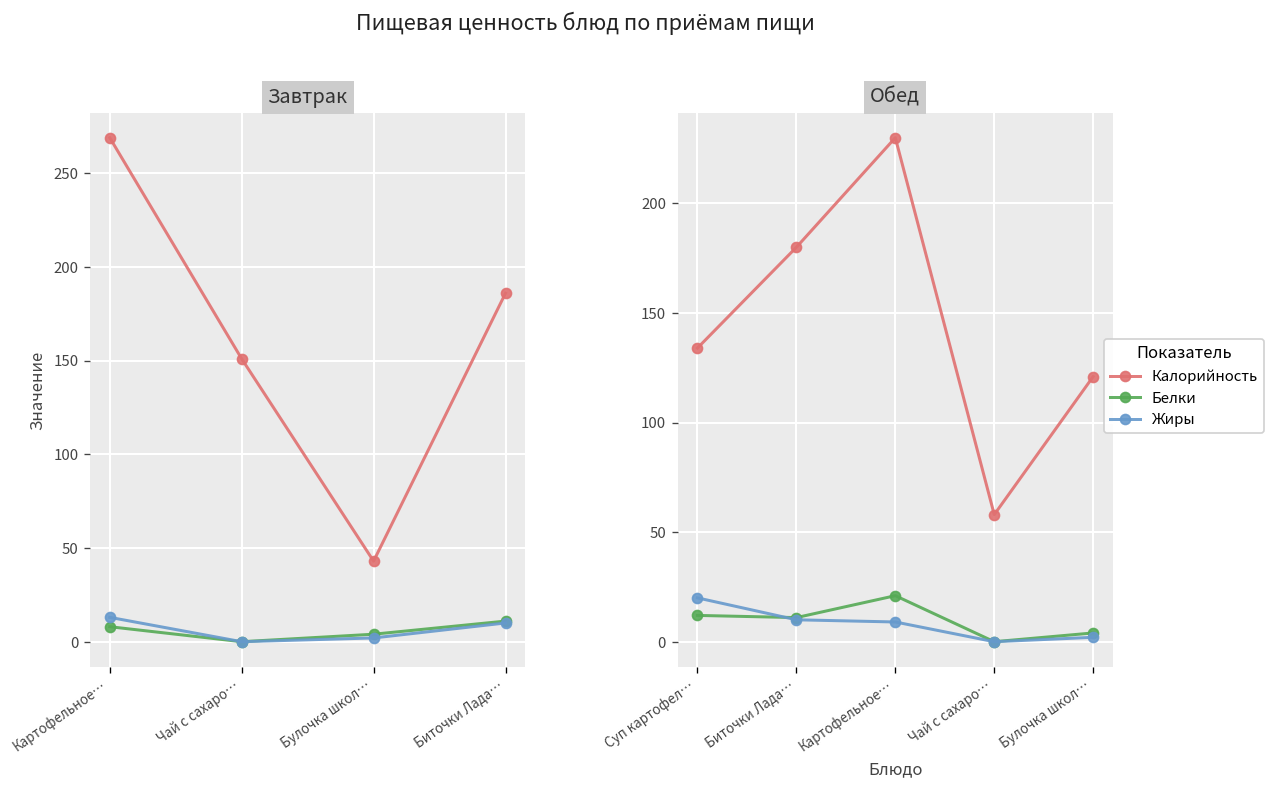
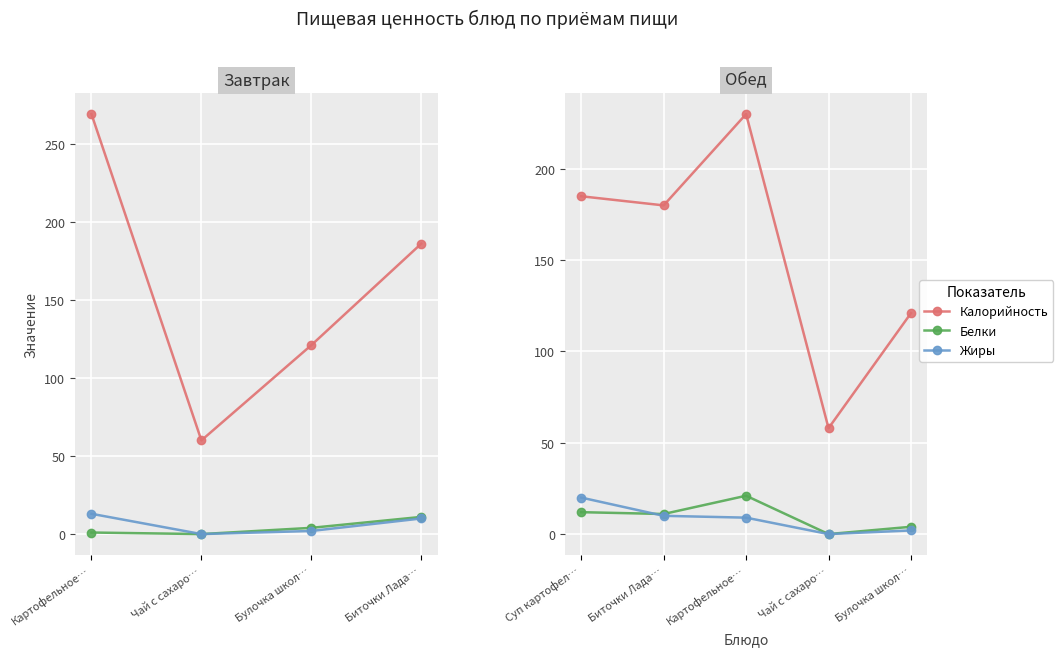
Завтрак, Белки, Картофельное…: 8 -> 1
Завтрак, Калорийность, Чай с сахаро…: 151 -> 60
Завтрак, Калорийность, Булочка школ…: 43 -> 121
Обед, Калорийность, Суп картофел…: 134 -> 185
